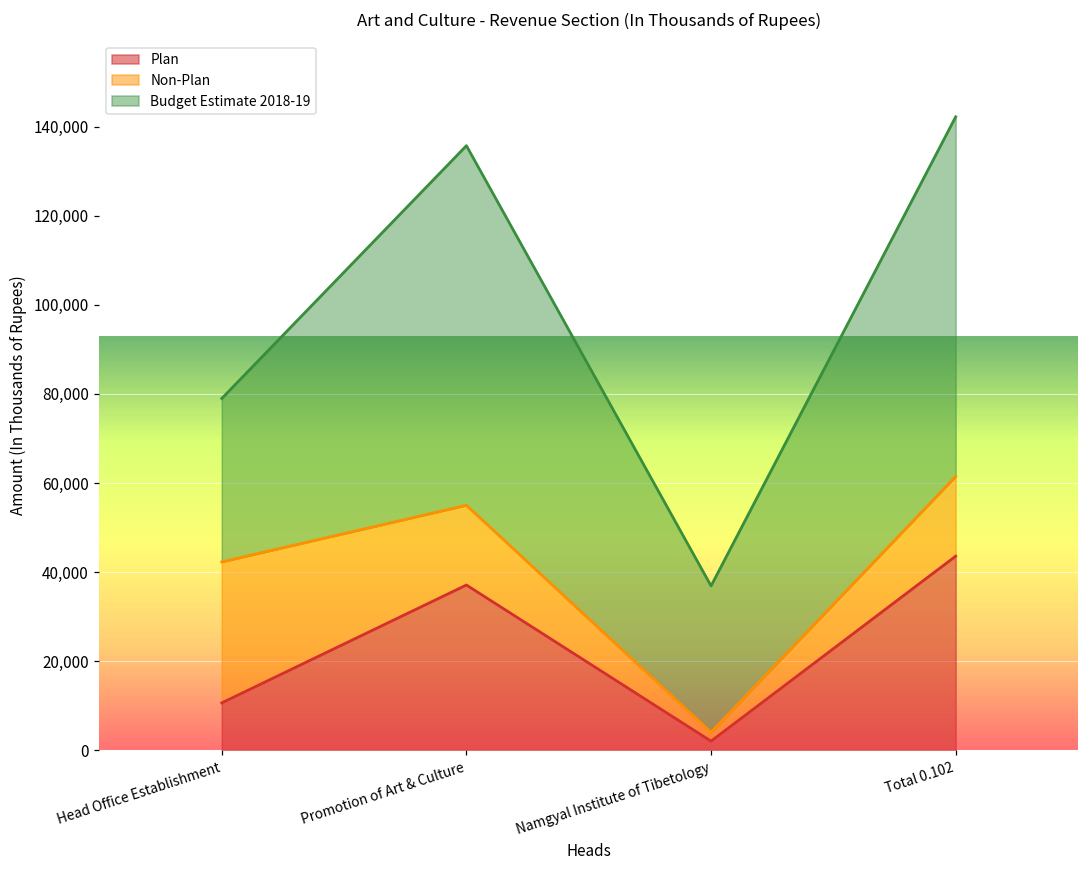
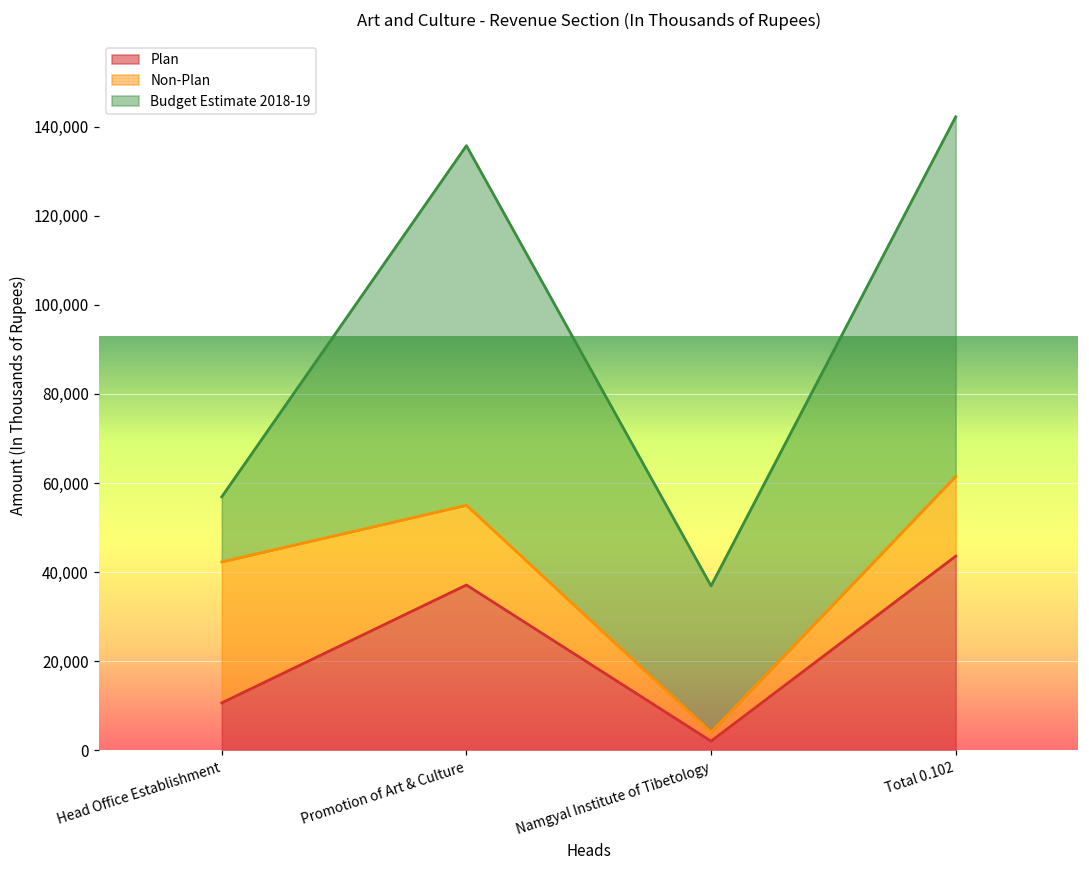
Budget Estimate 2018-19, Head Office Establishment: 37,000 -> 15,000
